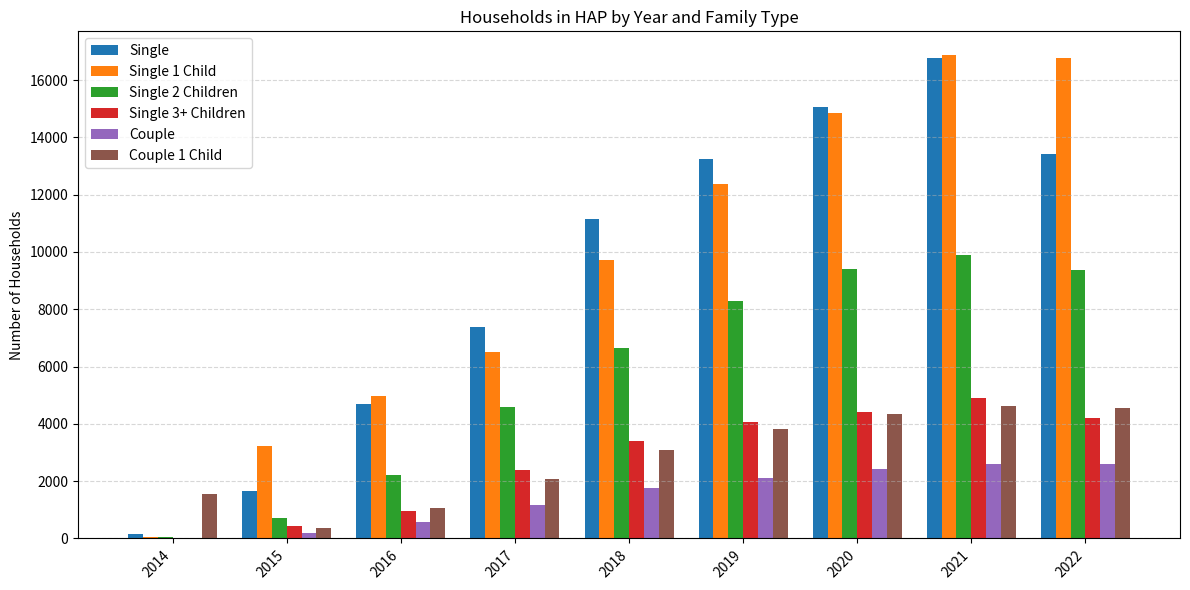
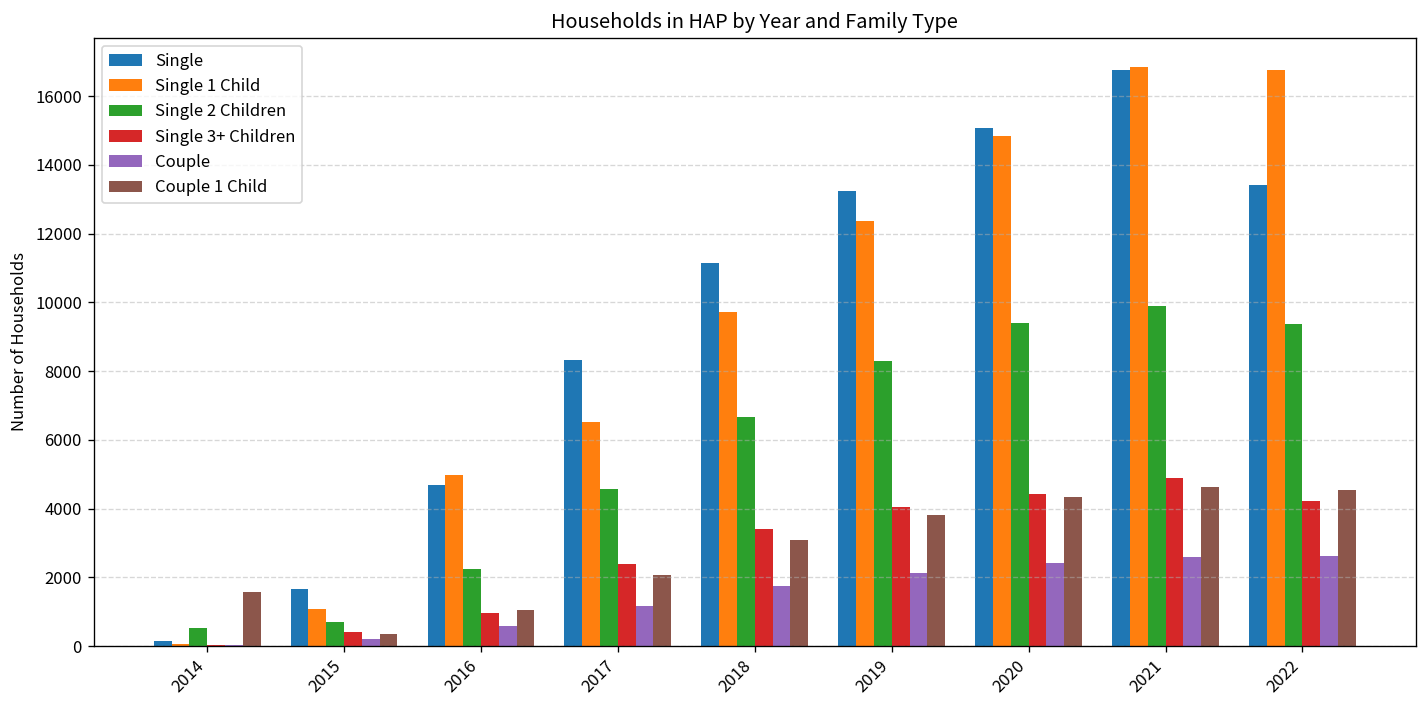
Single 2 Children, 2014: 100 -> 500
Single 1 Child, 2015: 3200 -> 1100
Single, 2017: 7400 -> 8300
